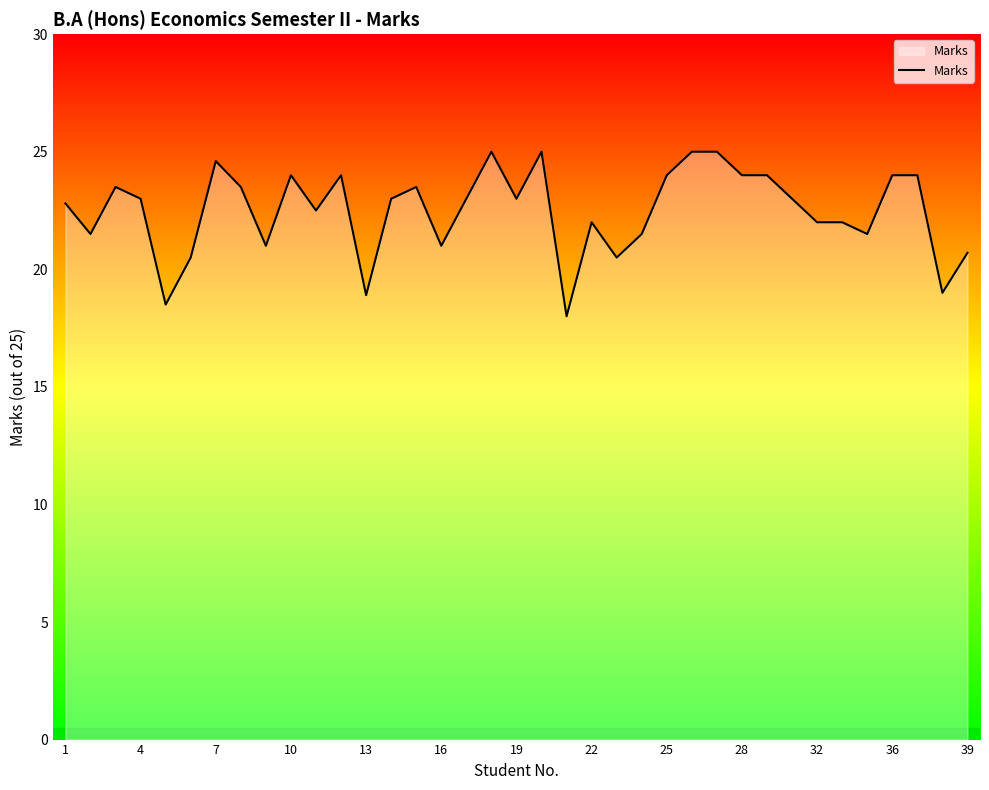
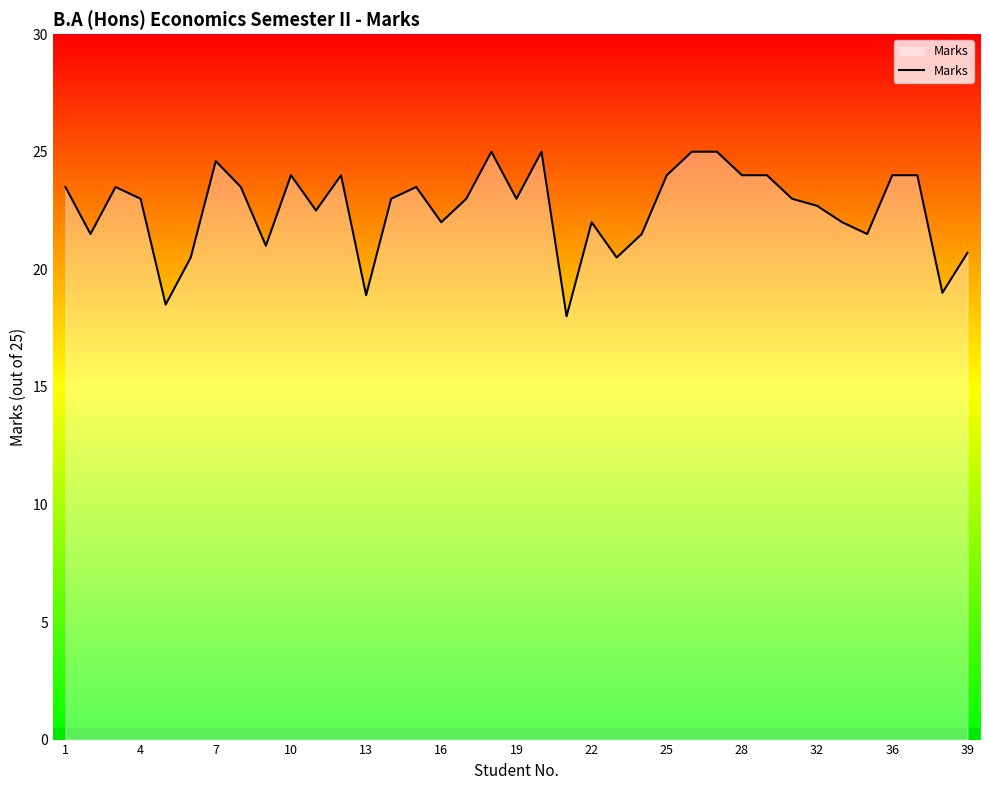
1: 22.8 -> 23.5
16: 21 -> 22
32: 22.0 -> 22.7
